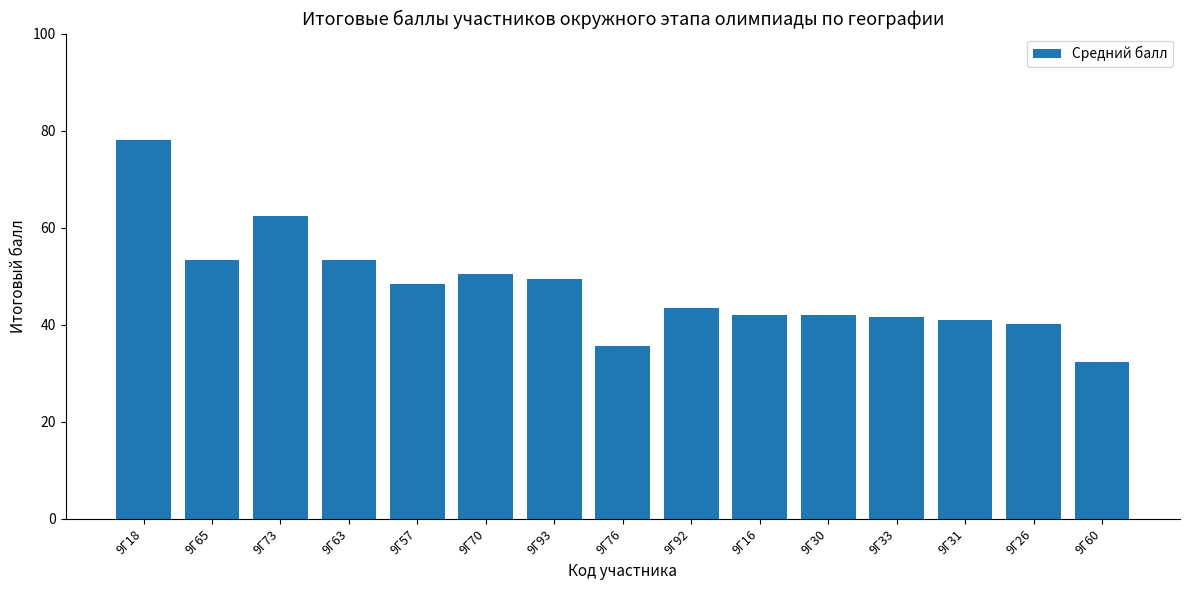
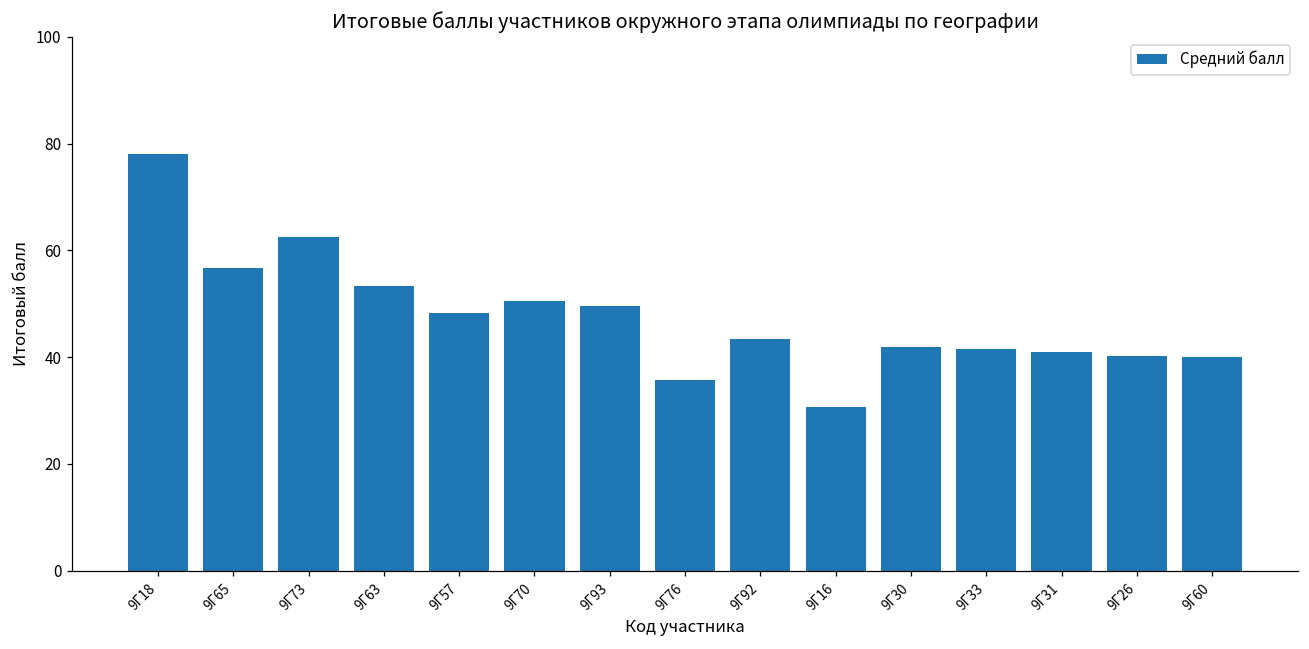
9Г65: 53 -> 57
9Г16: 42 -> 31
9Г60: 32 -> 40
